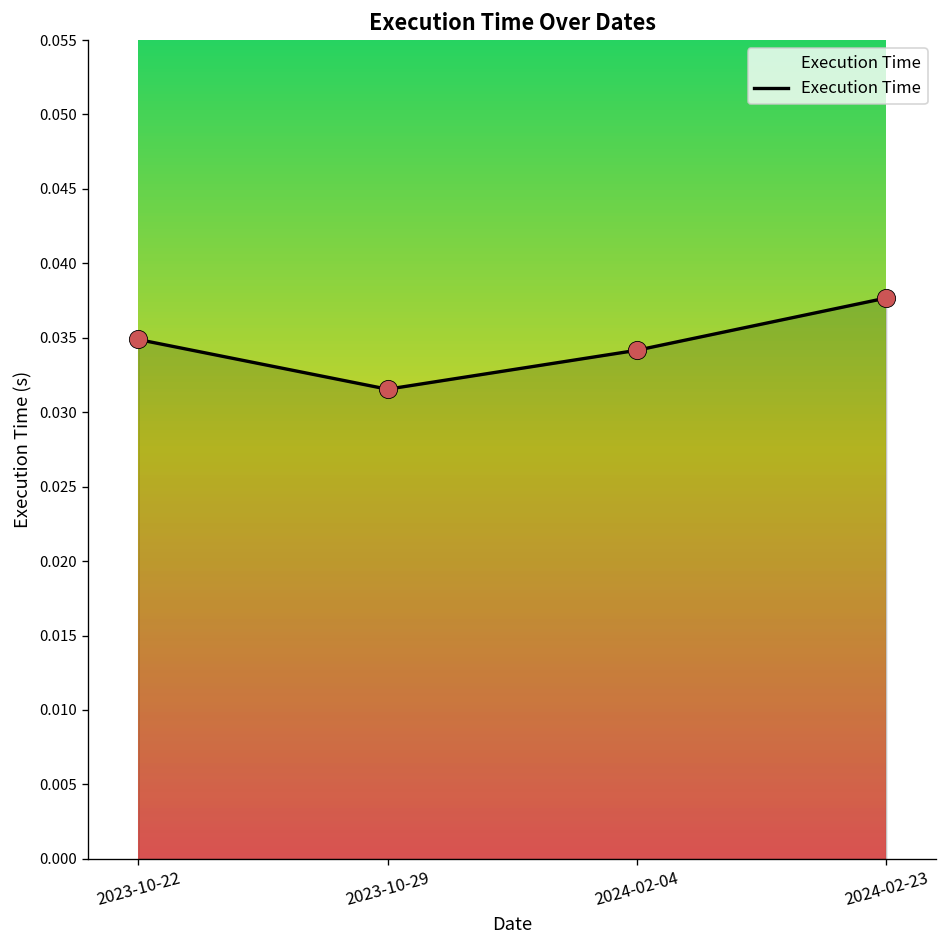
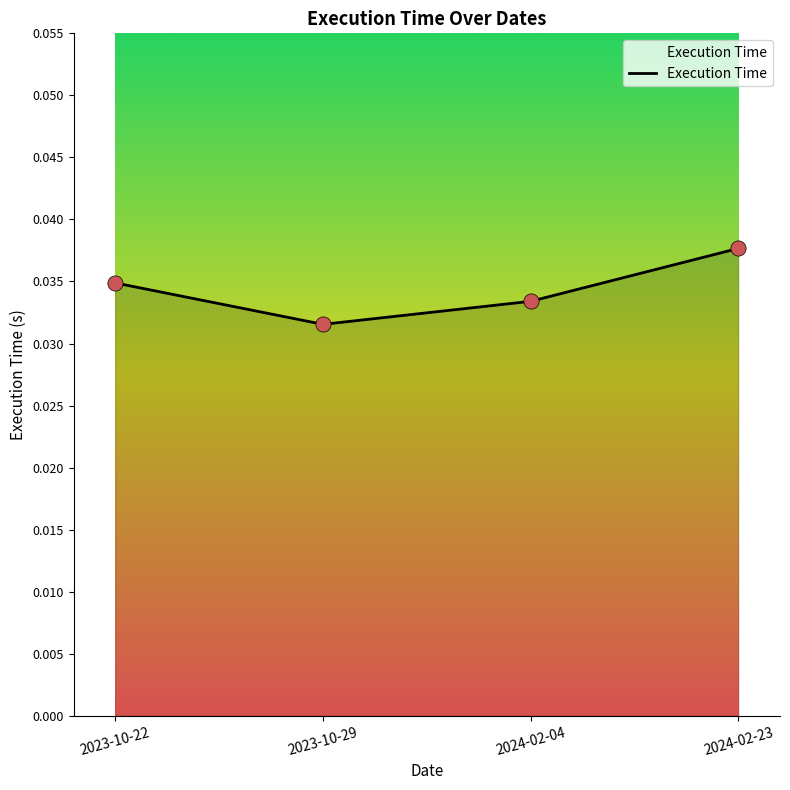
2024-02-04: 0.0342 -> 0.0334
